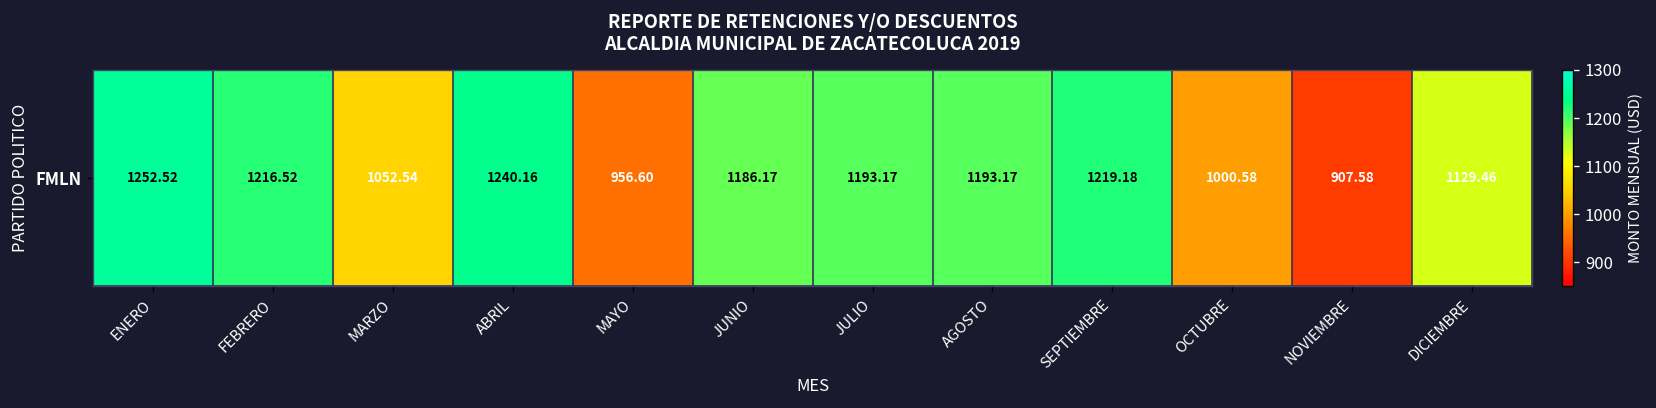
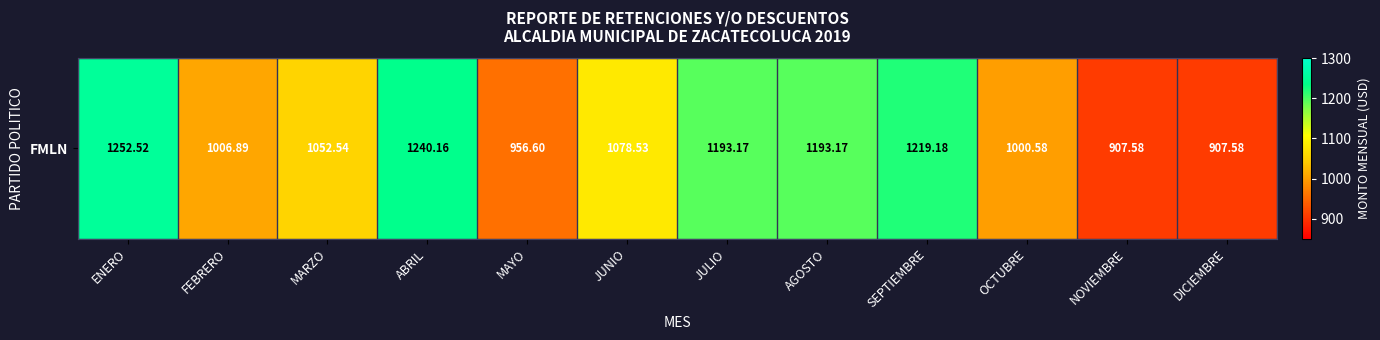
FMLN, FEBRERO: 1216.52 -> 1006.89
FMLN, JUNIO: 1186.17 -> 1078.53
FMLN, DICIEMBRE: 1129.46 -> 907.58
